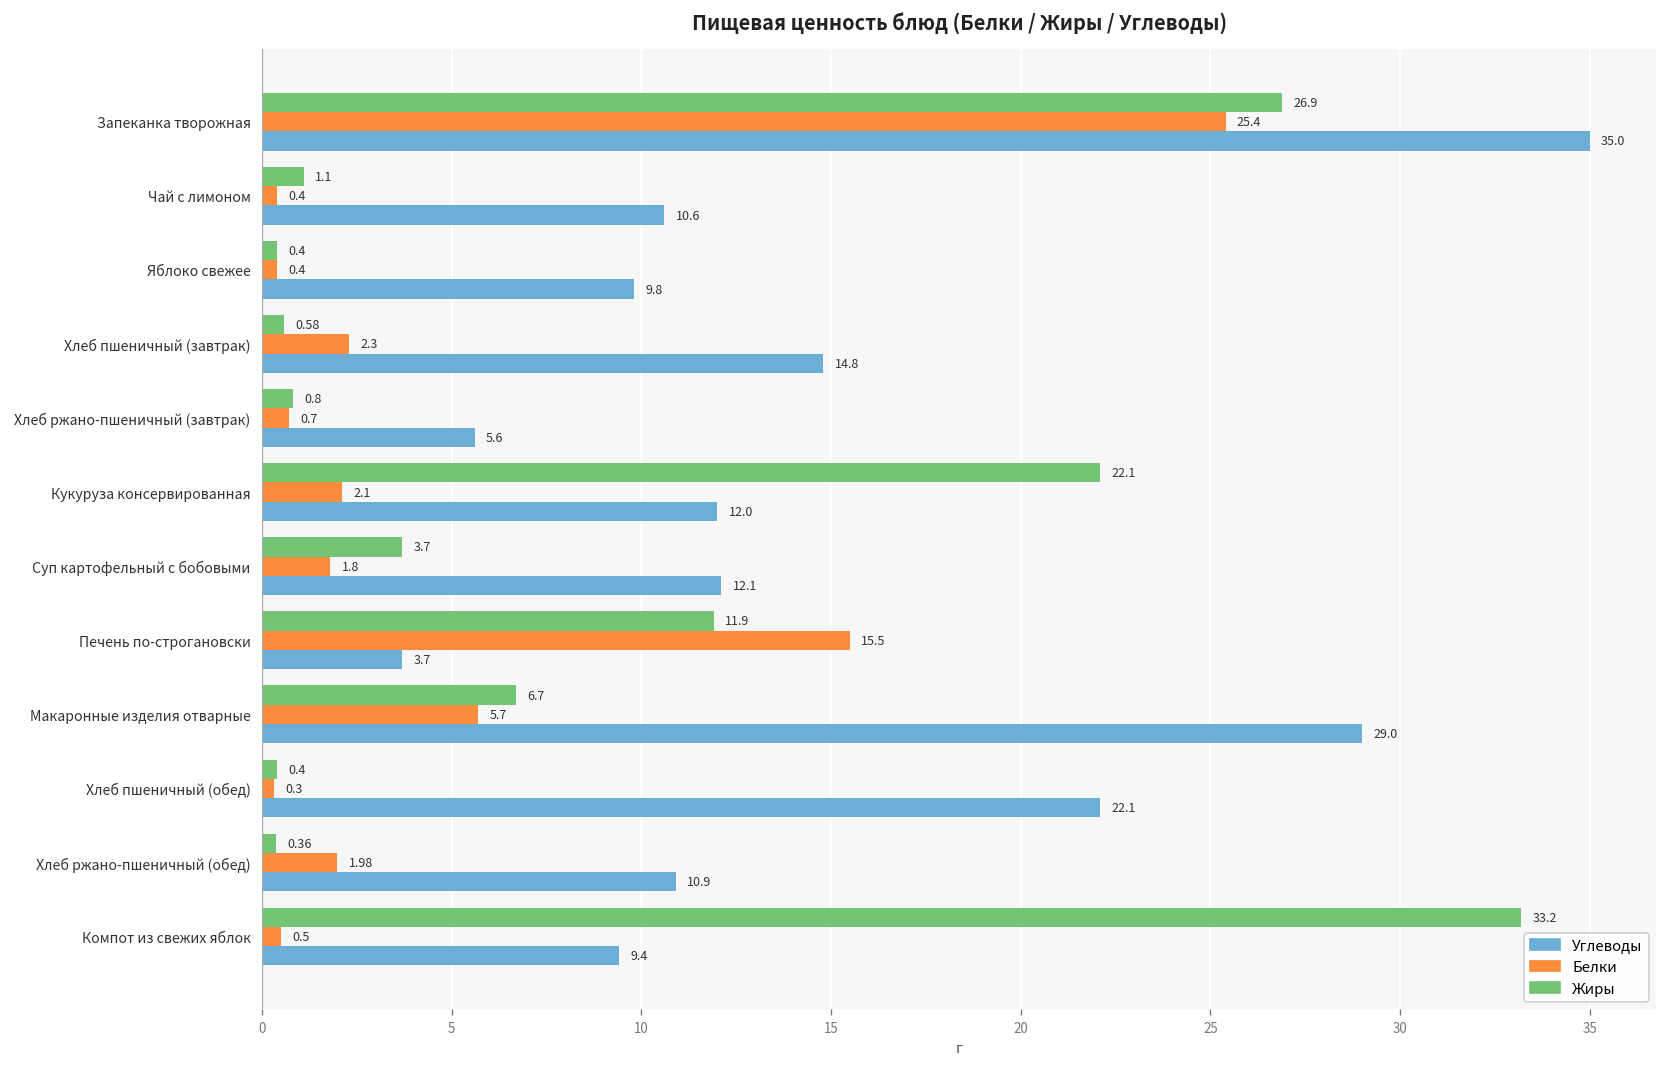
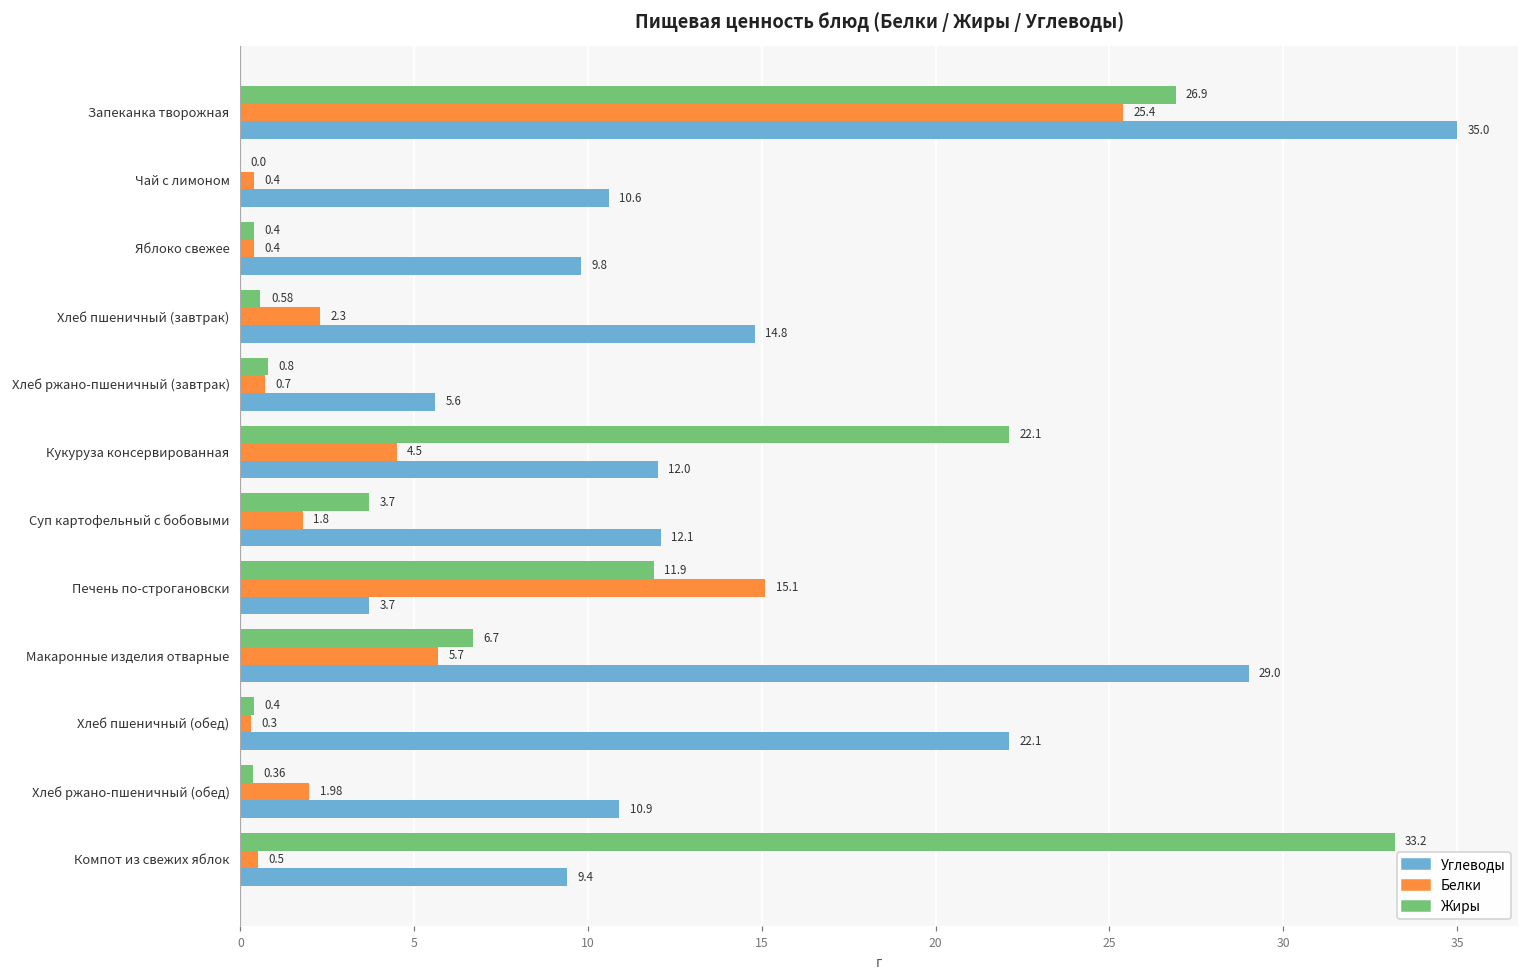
Жиры, Чай с лимоном: 1.1 -> 0.0
Белки, Кукуруза консервированная: 2.1 -> 4.5
Белки, Печень по-строгановски: 15.5 -> 15.1
